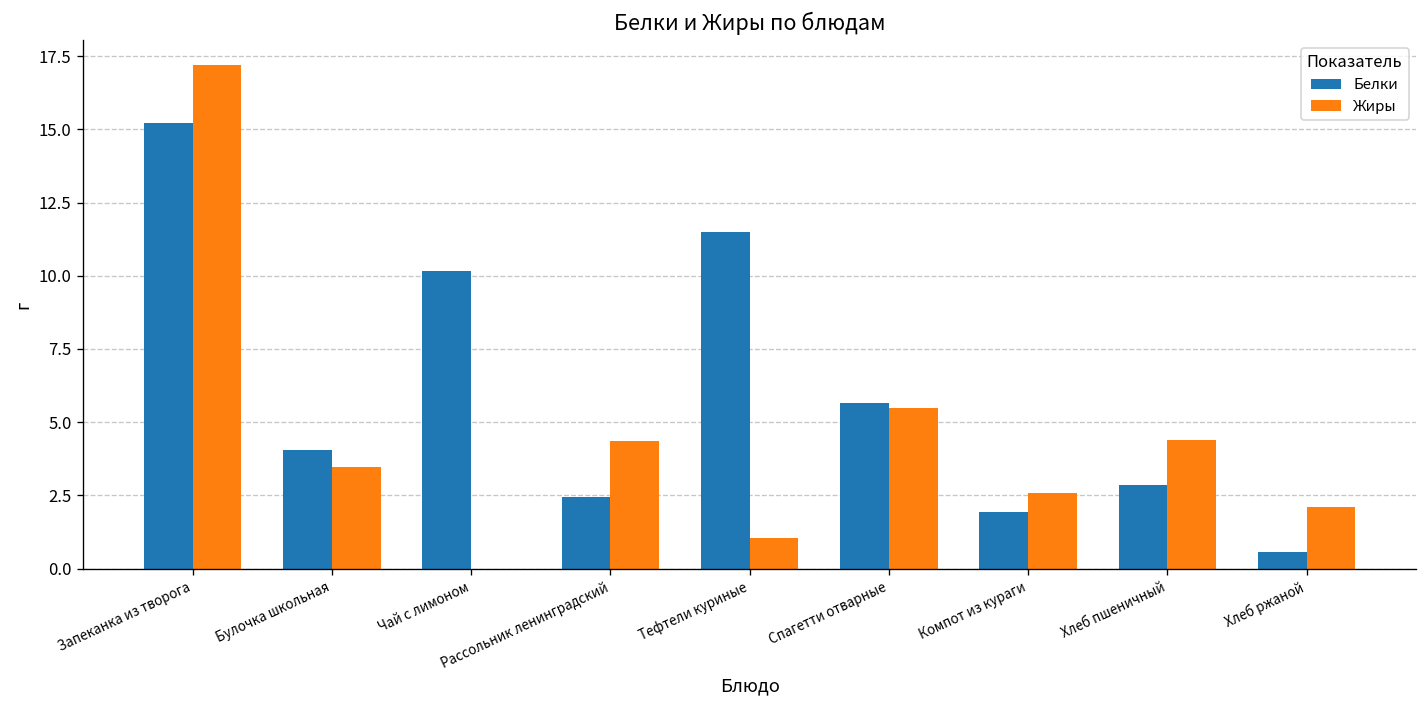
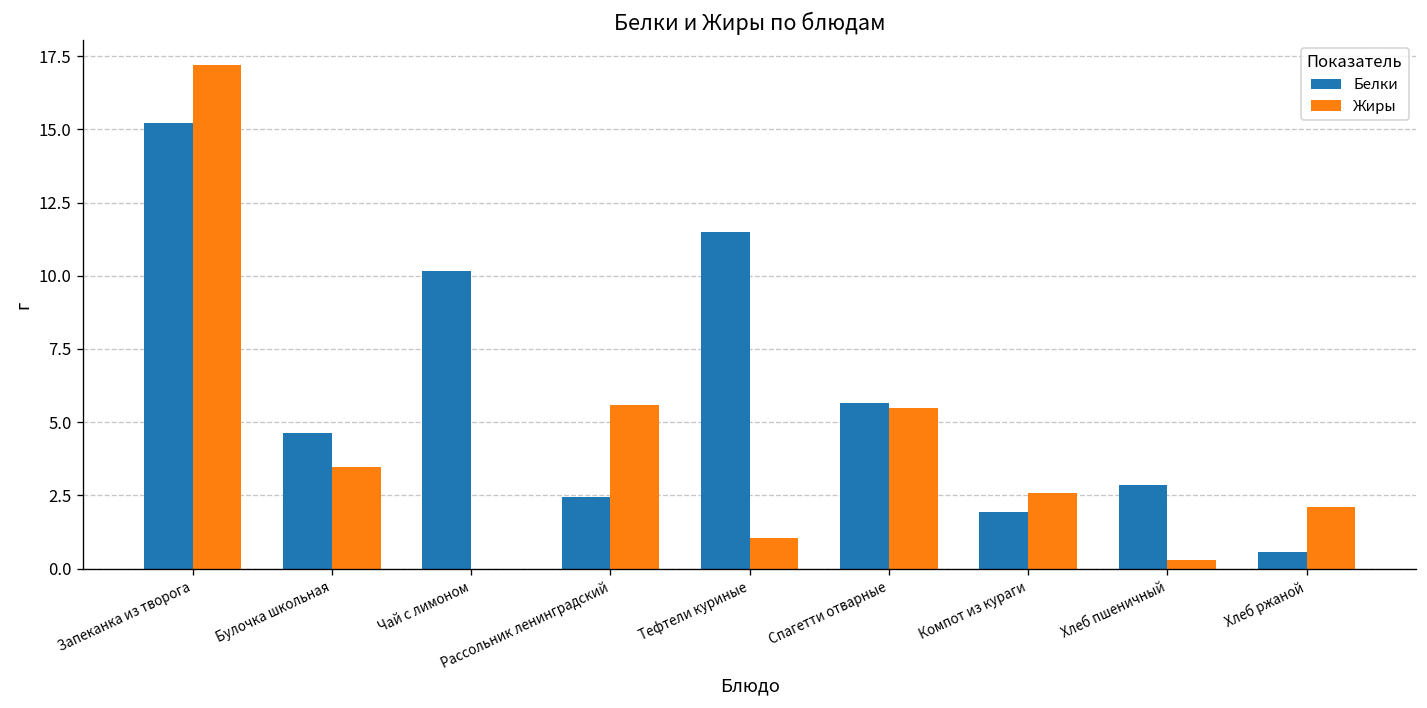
Белки, Булочка школьная: 4.1 -> 4.6
Жиры, Рассольник ленинградский: 4.4 -> 5.6
Жиры, Хлеб пшеничный: 4.4 -> 0.3
